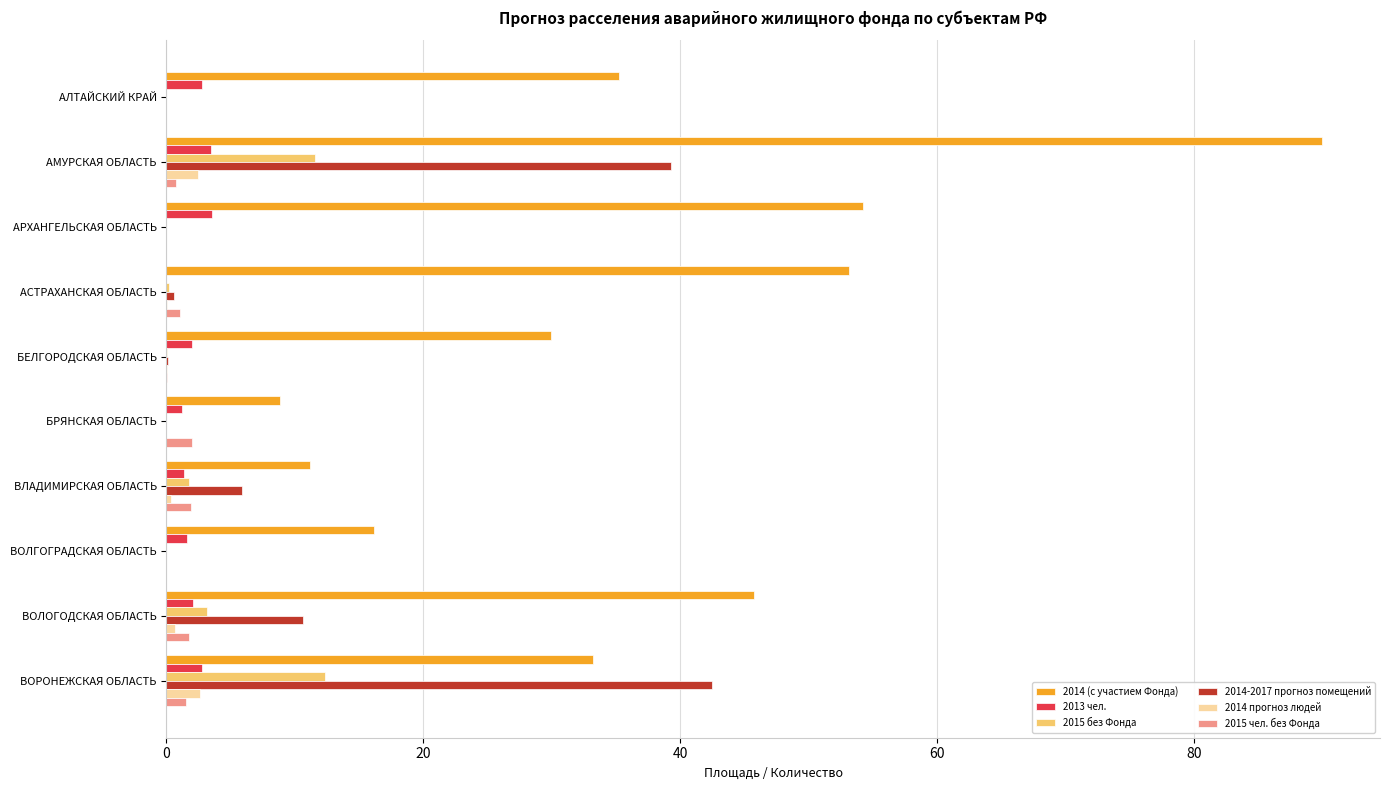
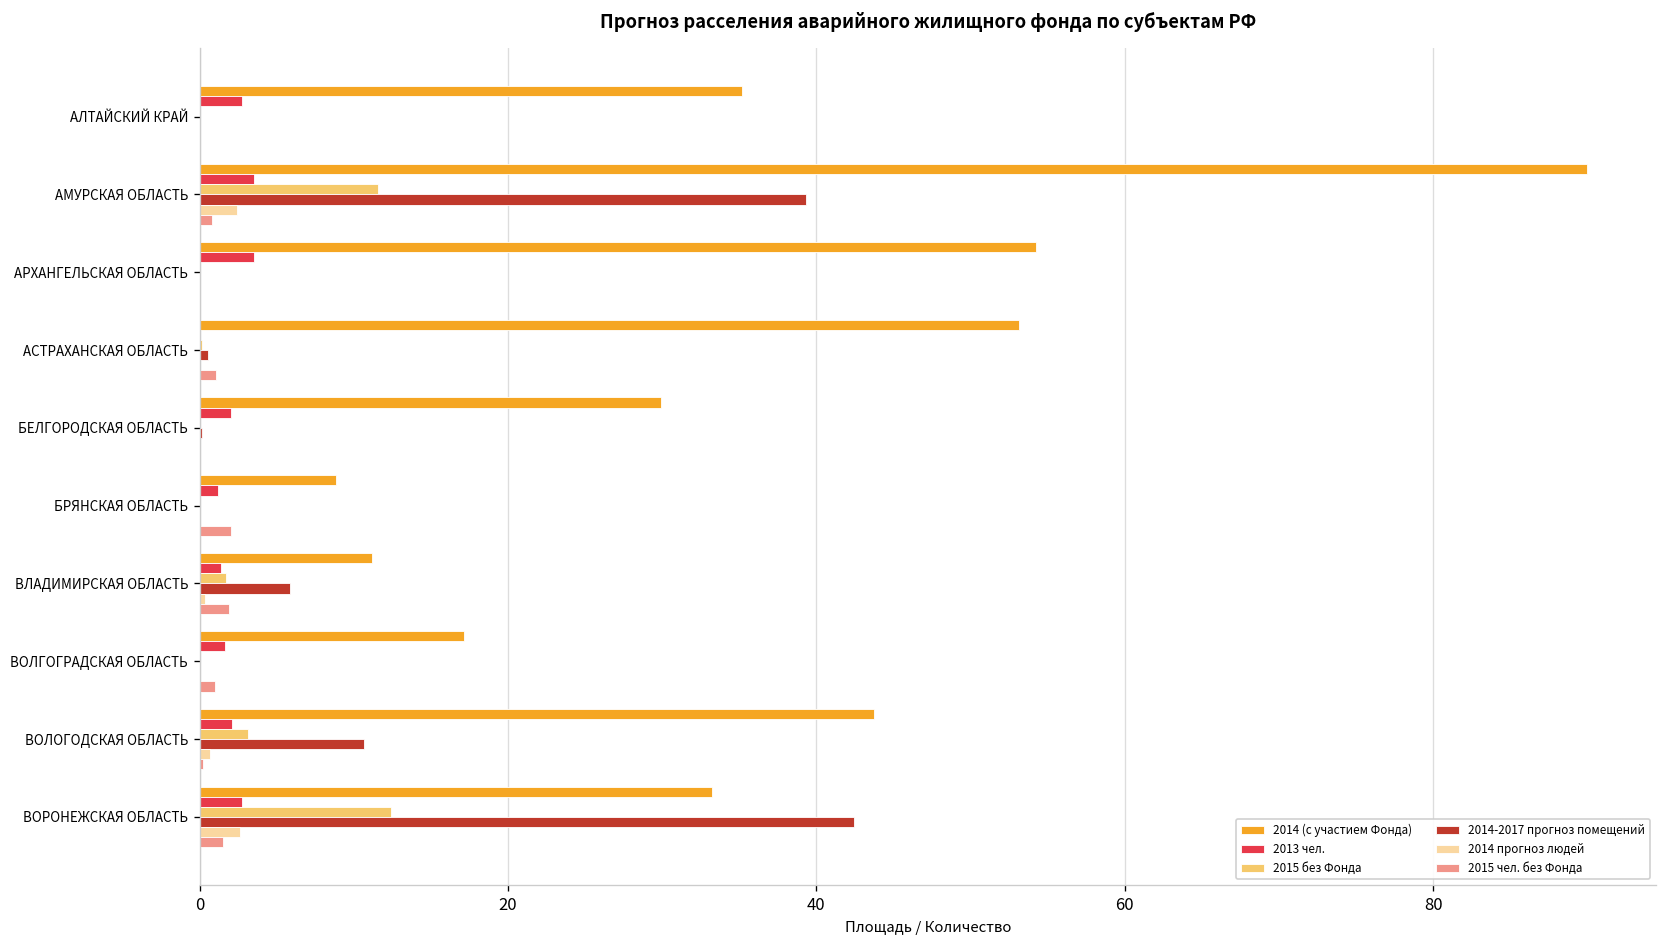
2014 (с участием Фонда), ВОЛГОГРАДСКАЯ ОБЛАСТЬ: 16.2 -> 17.2
2015 чел. без Фонда, ВОЛГОГРАДСКАЯ ОБЛАСТЬ: 0 -> 1
2014 (с участием Фонда), ВОЛОГОДСКАЯ ОБЛАСТЬ: 45.8 -> 43.8
2015 чел. без Фонда, ВОЛОГОДСКАЯ ОБЛАСТЬ: 1.7 -> 0.2
